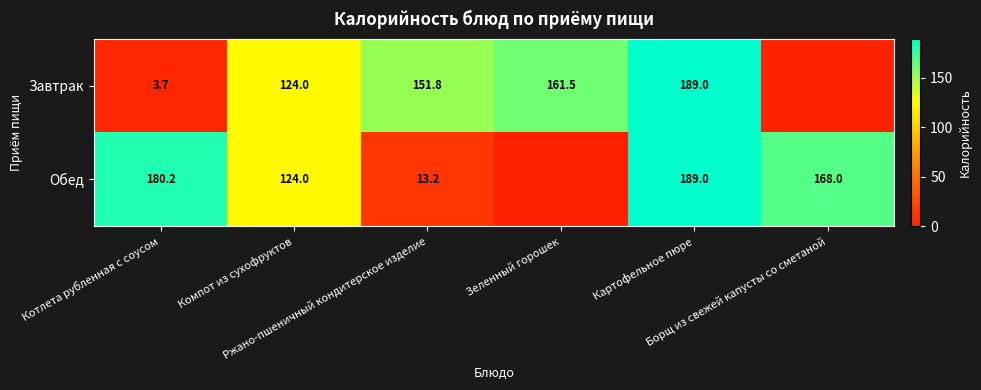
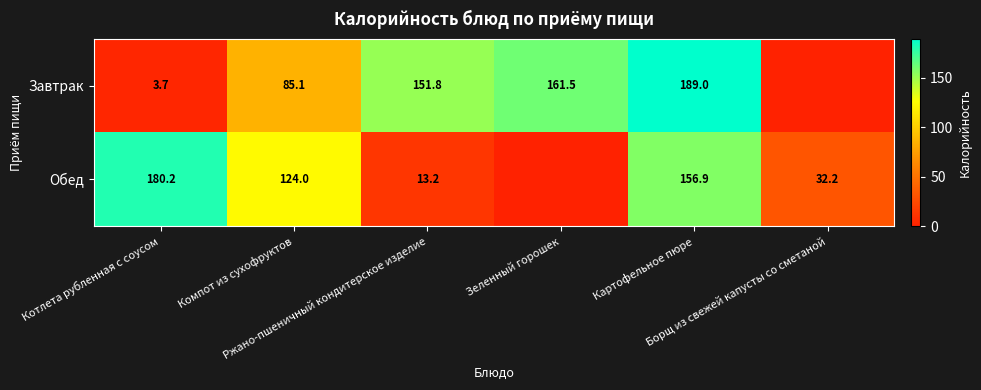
Завтрак, Компот из сухофруктов: 124.0 -> 85.1
Обед, Картофельное пюре: 189.0 -> 156.9
Обед, Борщ из свежей капусты со сметаной: 168.0 -> 32.2
